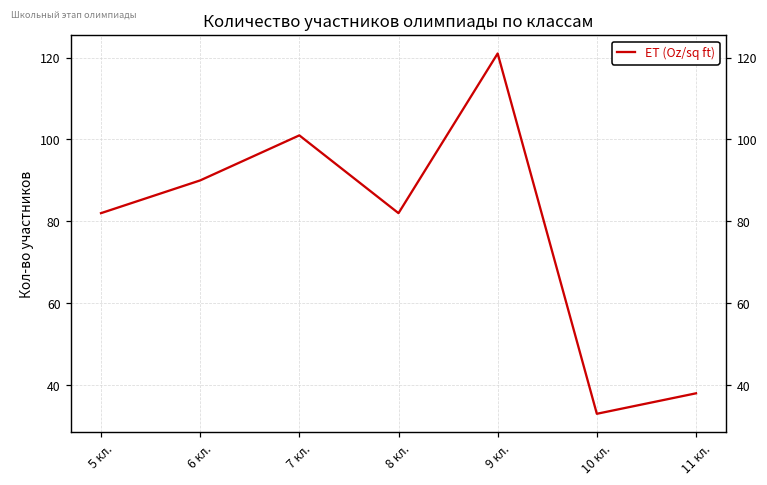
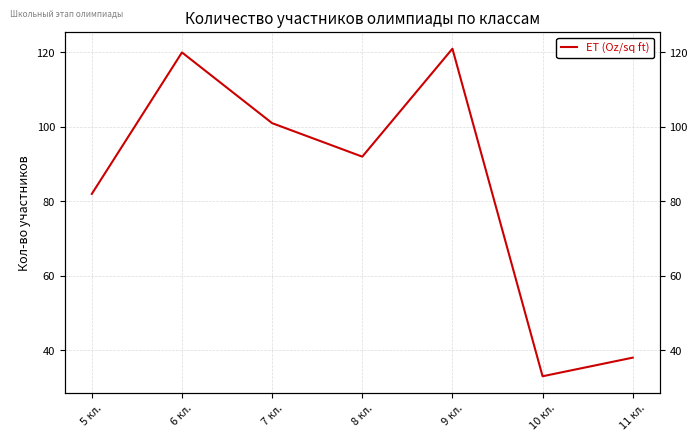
6 кл.: 90 -> 120
8 кл.: 82 -> 92
